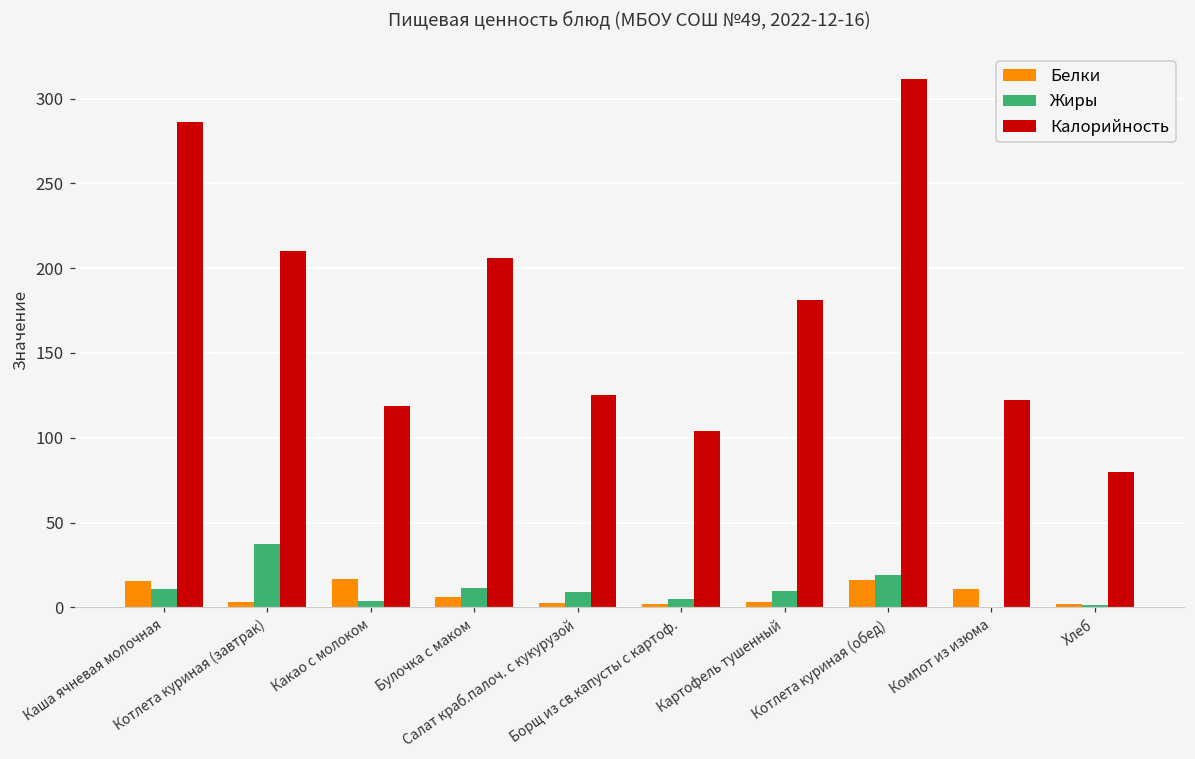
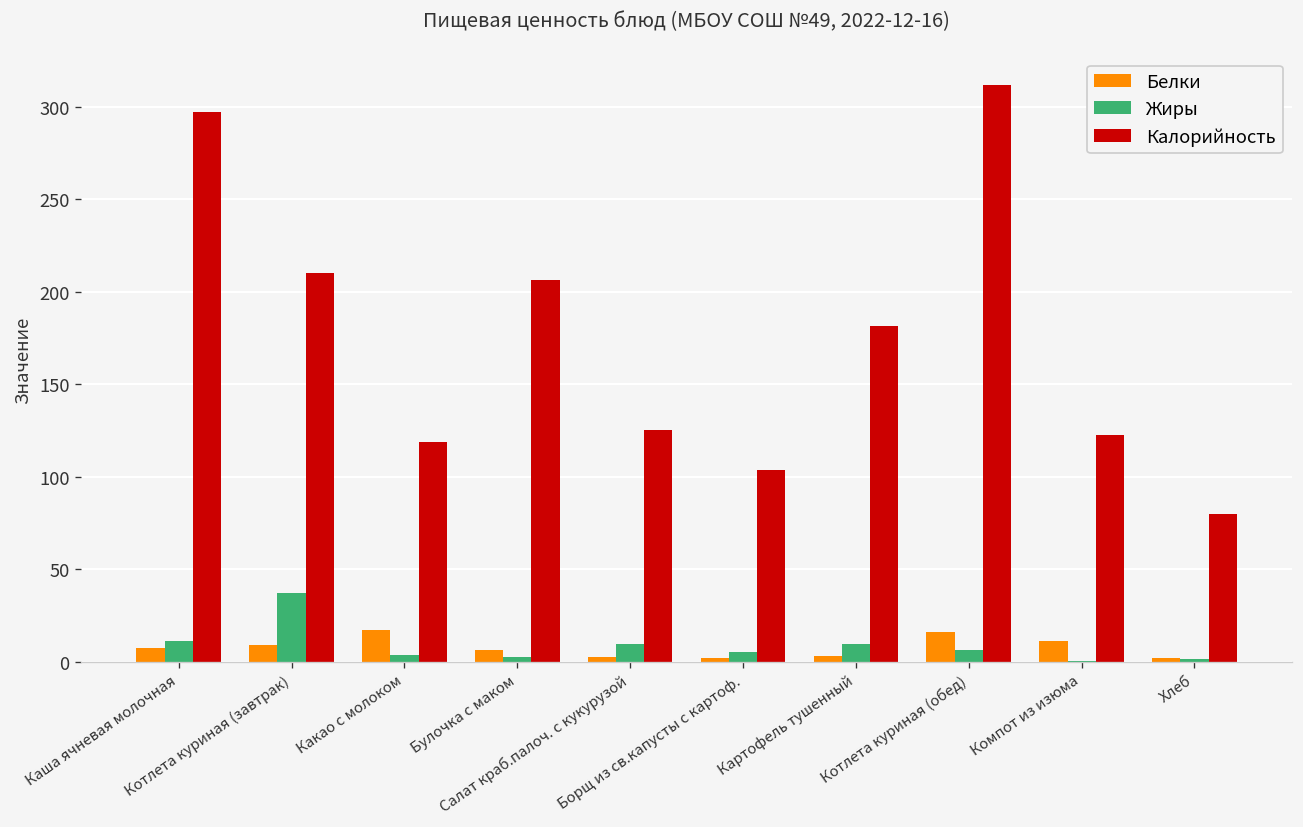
Белки, Каша ячневая молочная: 16 -> 7
Калорийность, Каша ячневая молочная: 286 -> 297
Белки, Котлета куриная (завтрак): 3 -> 9
Жиры, Булочка с маком: 12 -> 2
Жиры, Котлета куриная (обед): 19 -> 6
